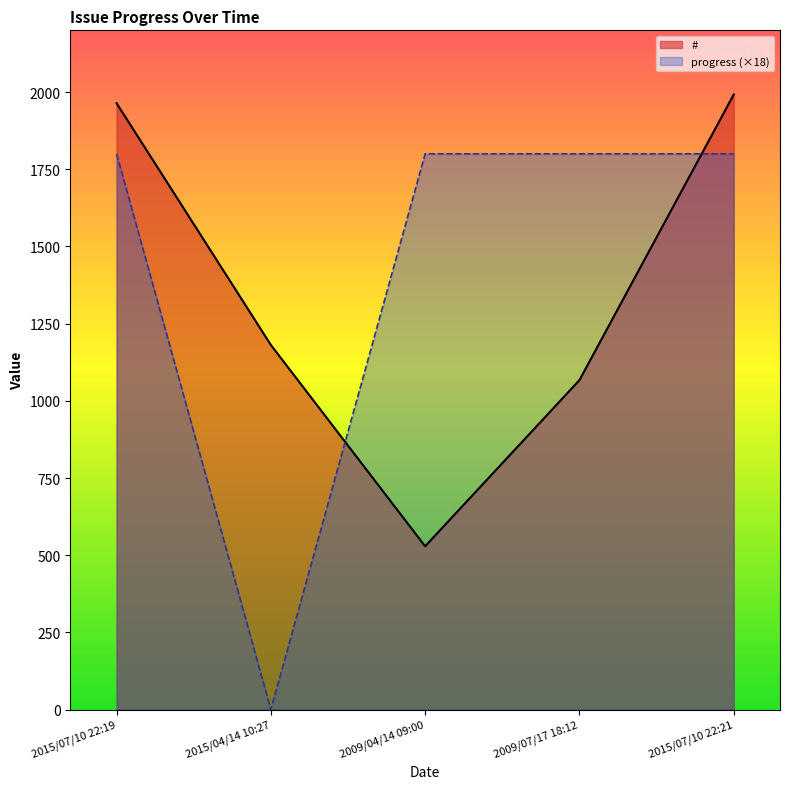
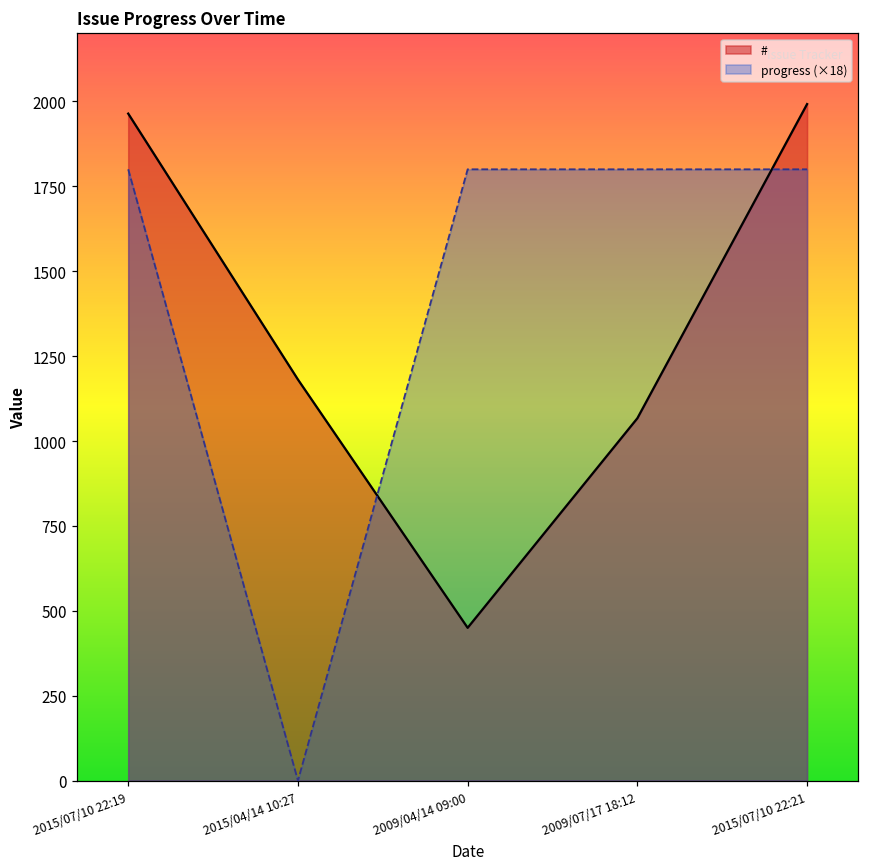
#, 2009/04/14 09:00: 530 -> 450
